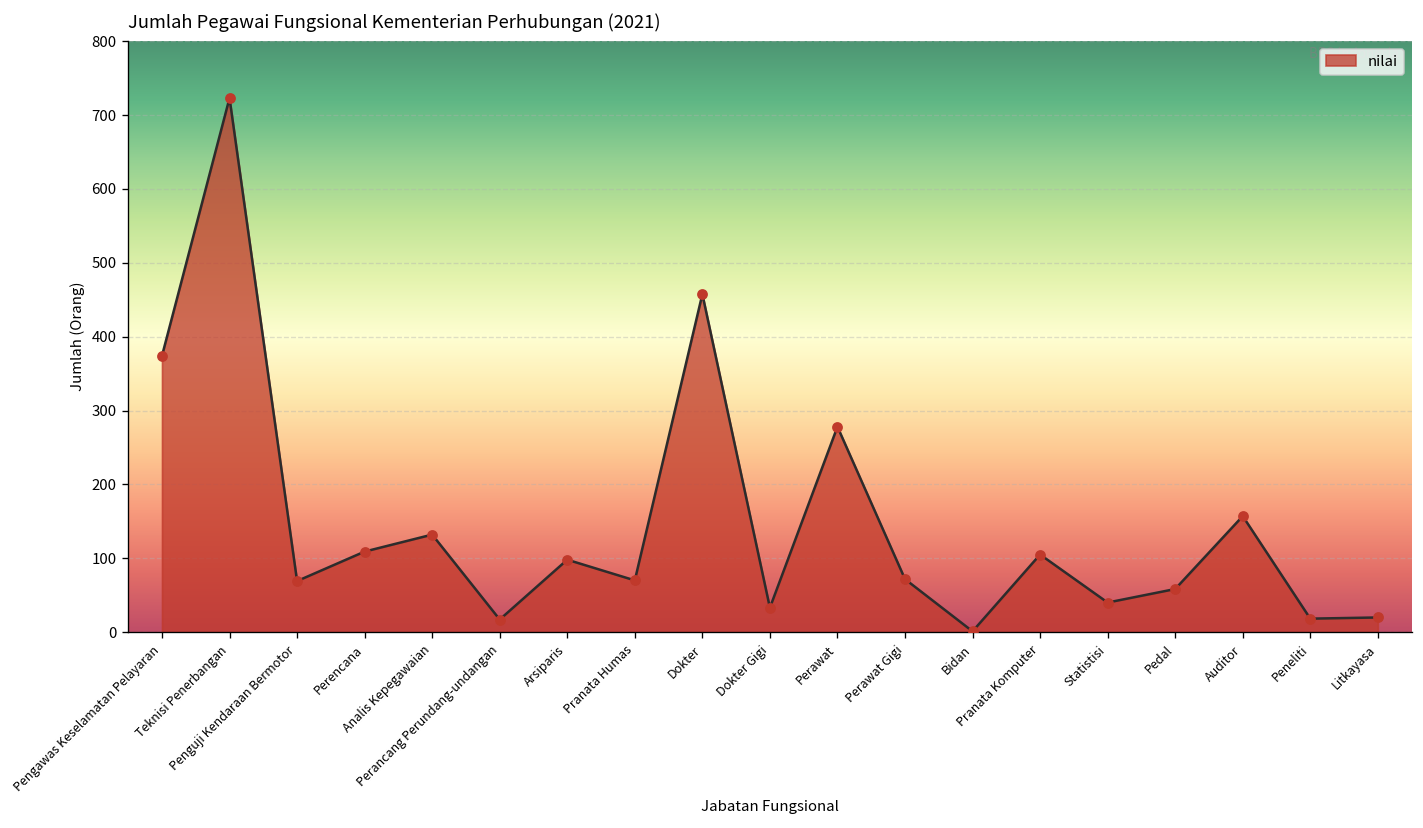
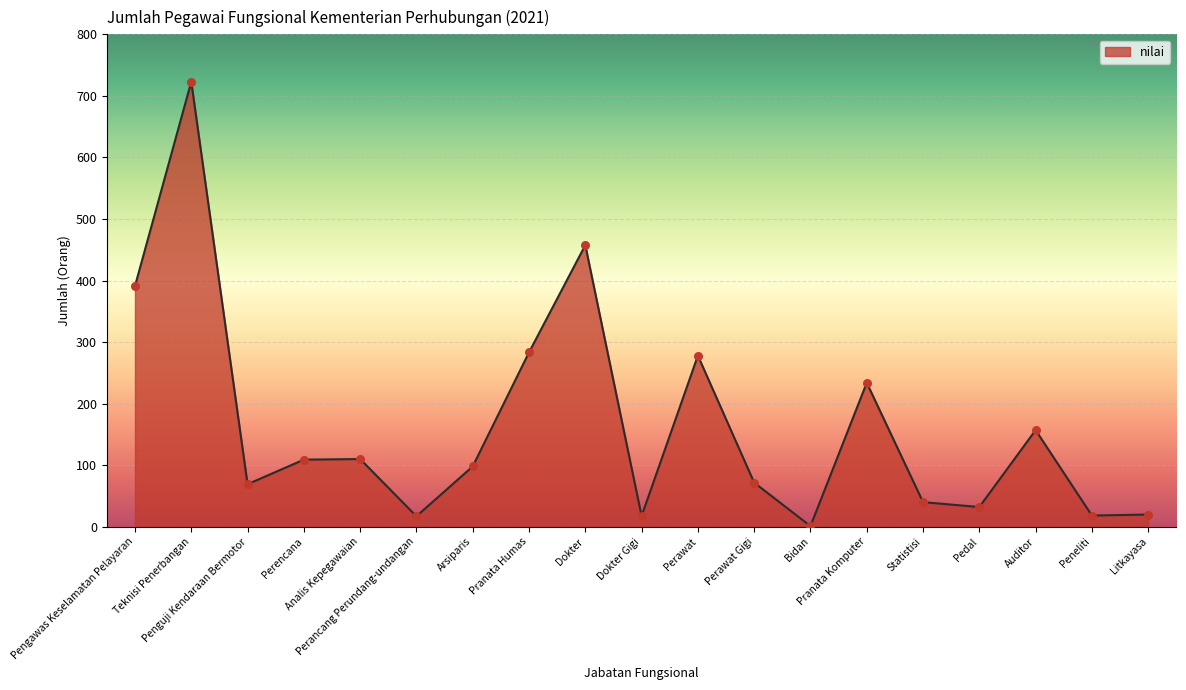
Pengawas Keselamatan Pelayaran: 370 -> 390
Analis Kepegawaian: 130 -> 110
Pranata Humas: 70 -> 280
Dokter Gigi: 30 -> 20
Pranata Komputer: 110 -> 230
Pedal: 60 -> 30
